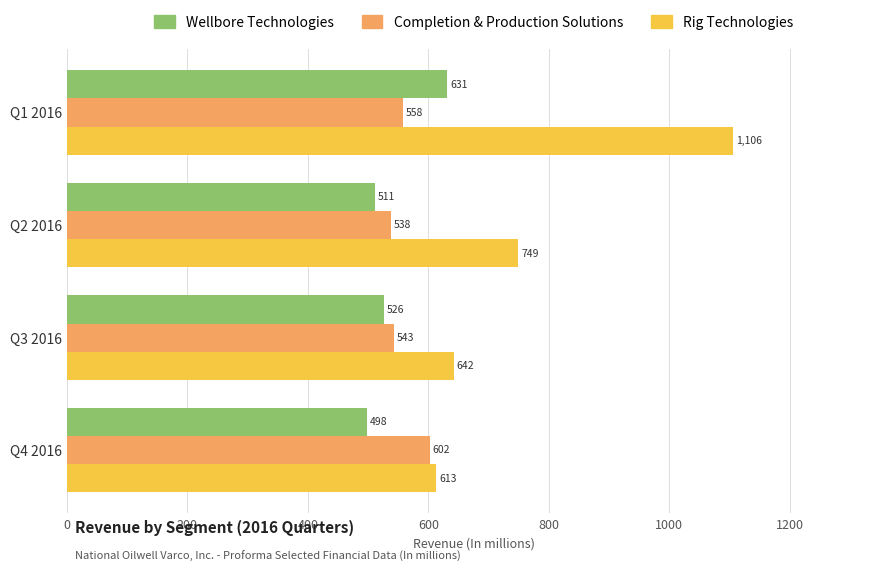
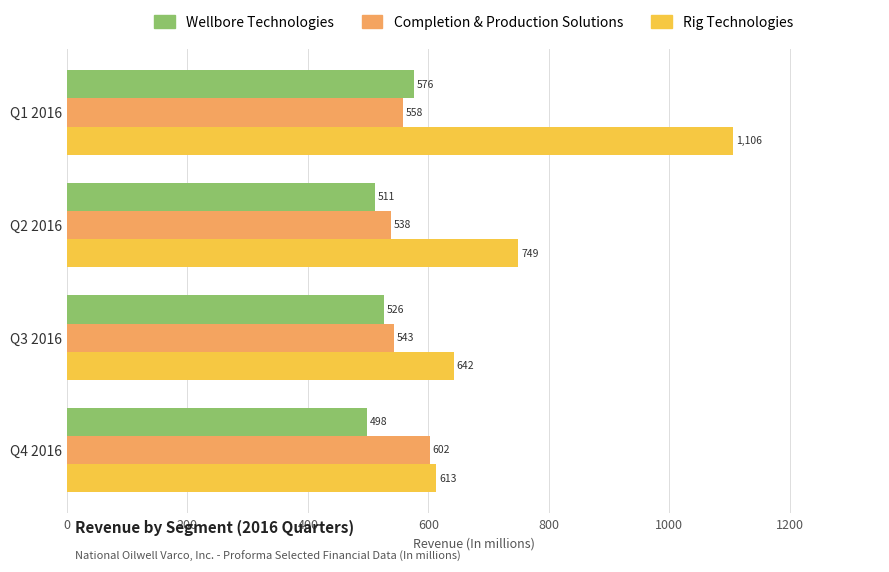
Wellbore Technologies, Q1 2016: 631 -> 576
